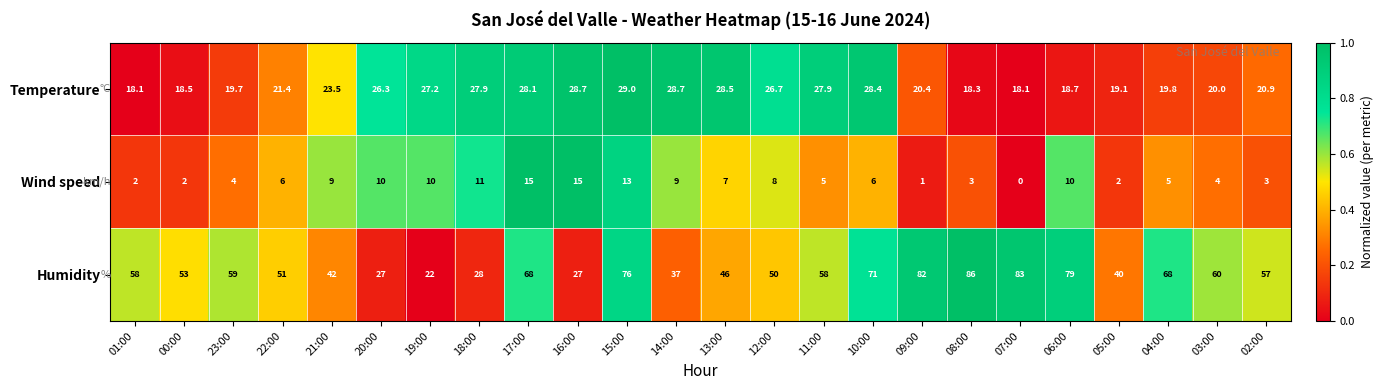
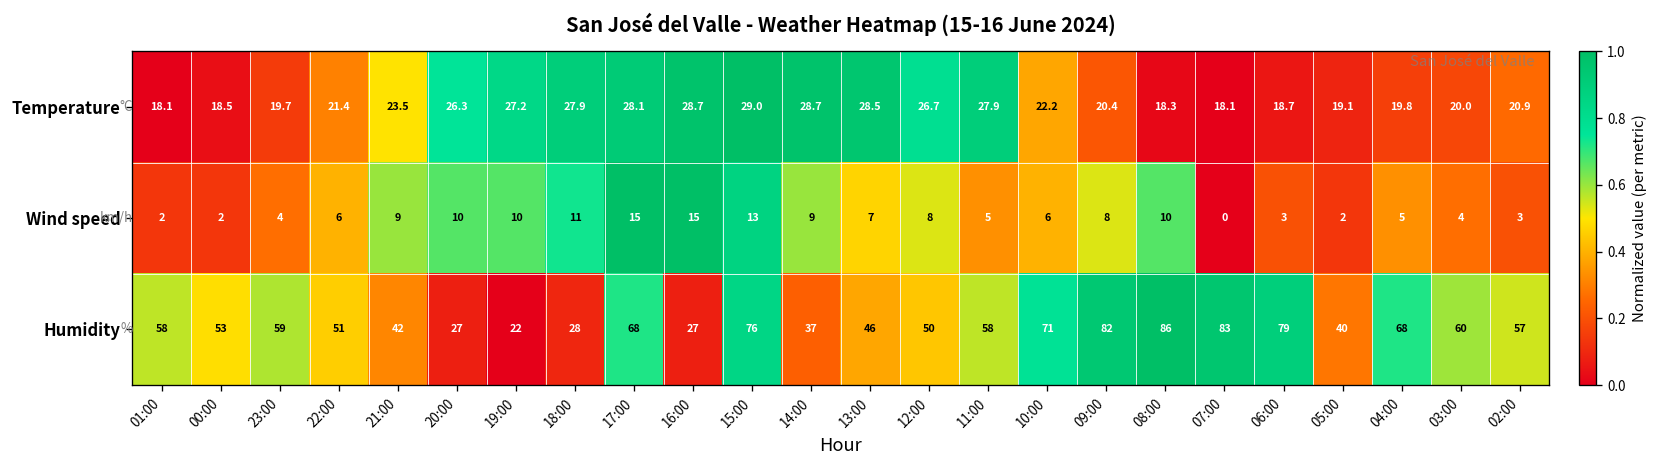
Temperature, 10:00: 28.4 -> 22.2
Wind speed, 09:00: 1 -> 8
Wind speed, 08:00: 3 -> 10
Wind speed, 06:00: 10 -> 3
